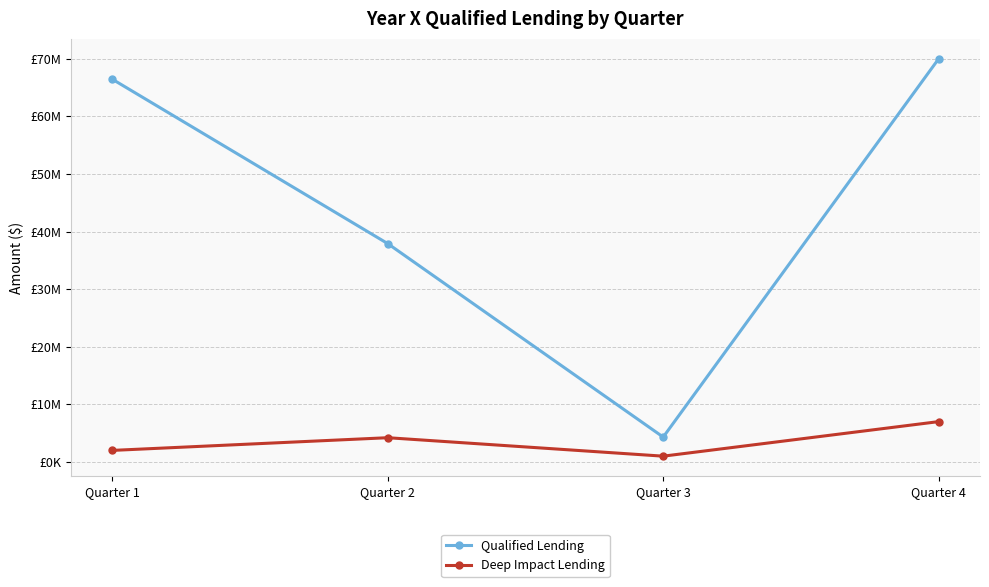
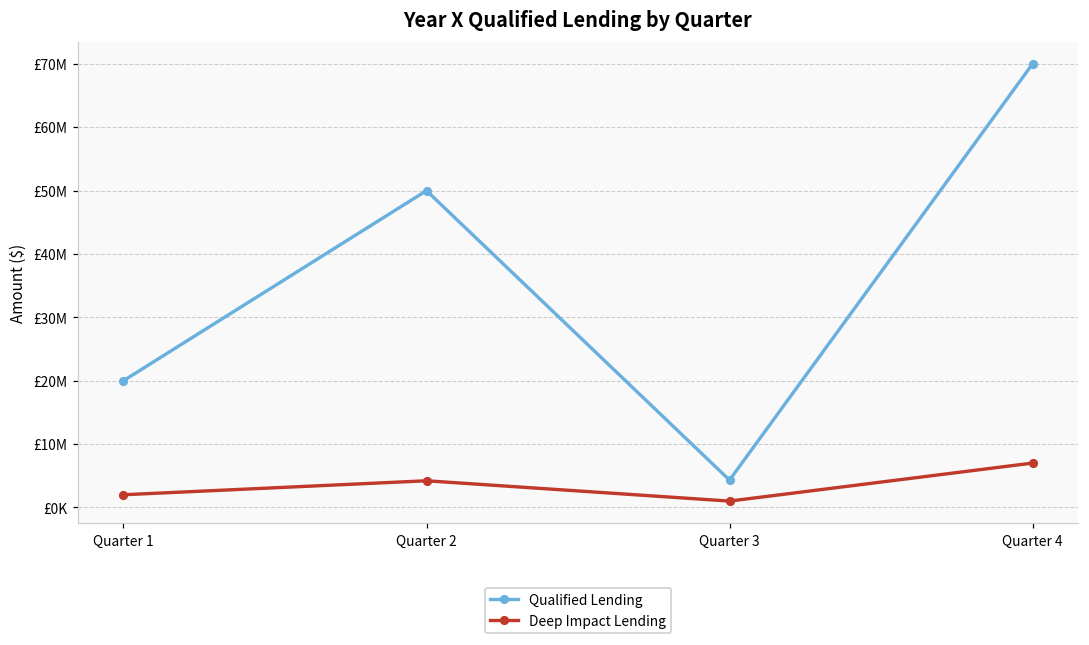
Qualified Lending, Quarter 1: £66000000 -> £20000000
Qualified Lending, Quarter 2: £38000000 -> £50000000
